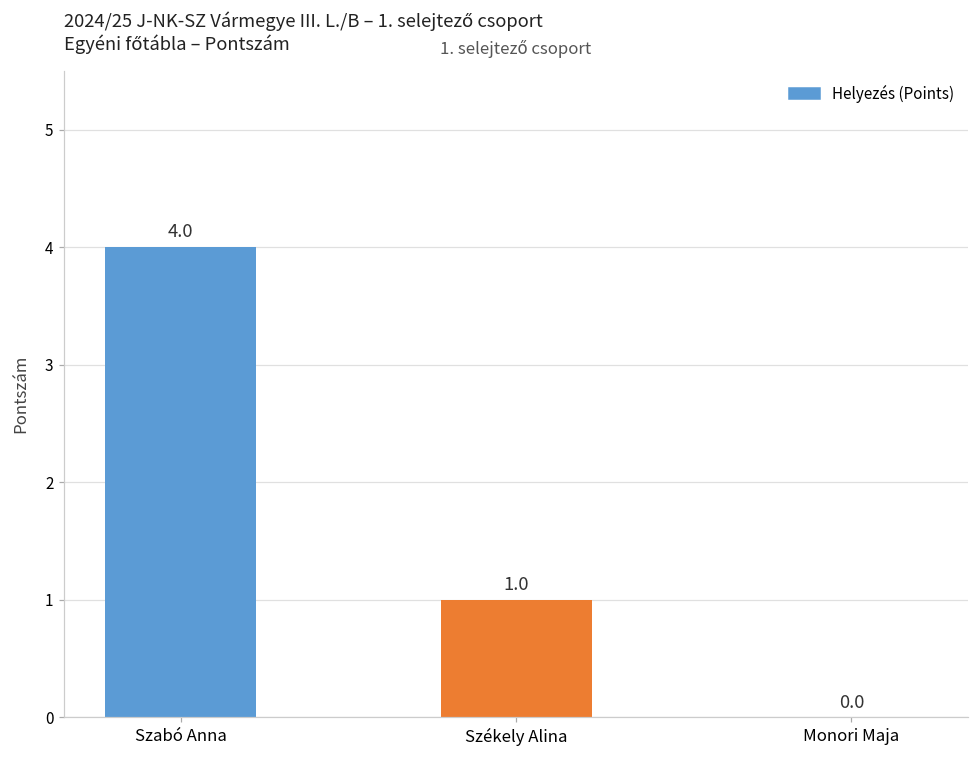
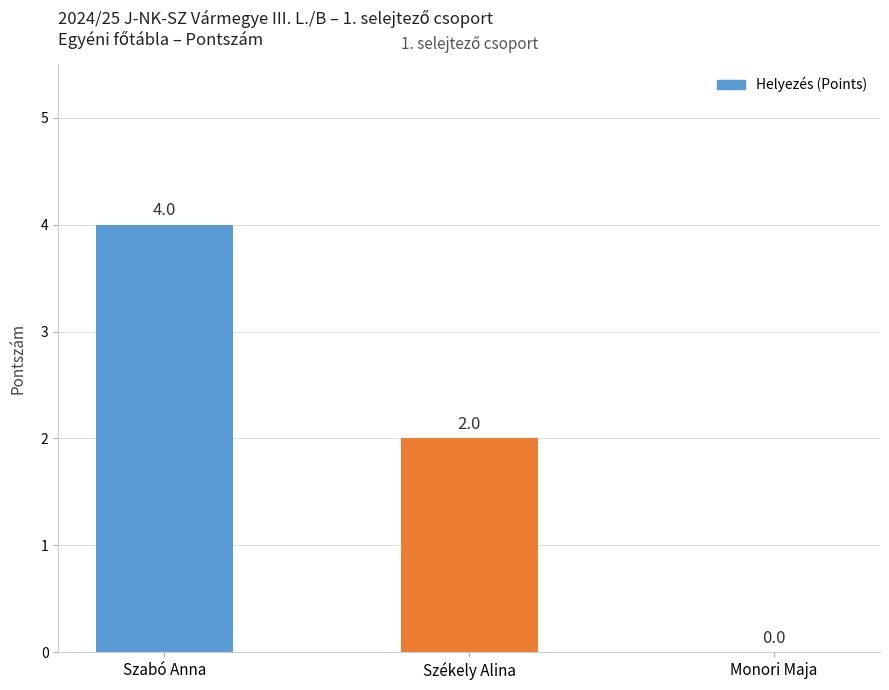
Székely Alina: 1.0 -> 2.0
